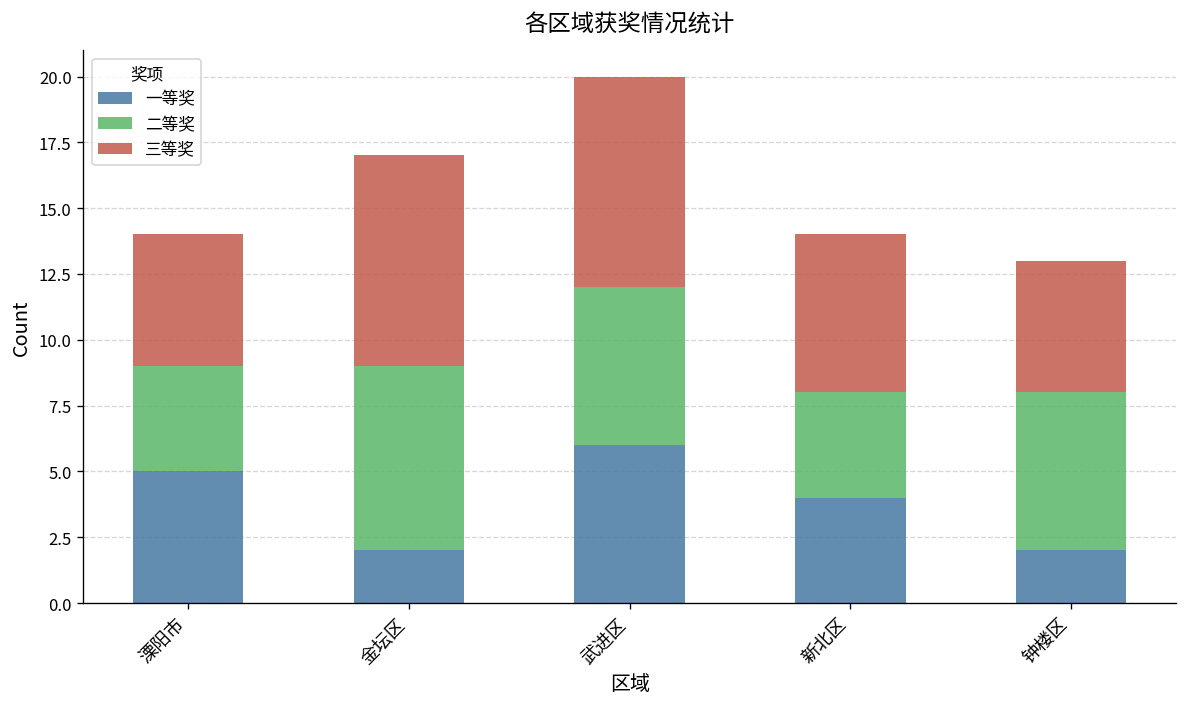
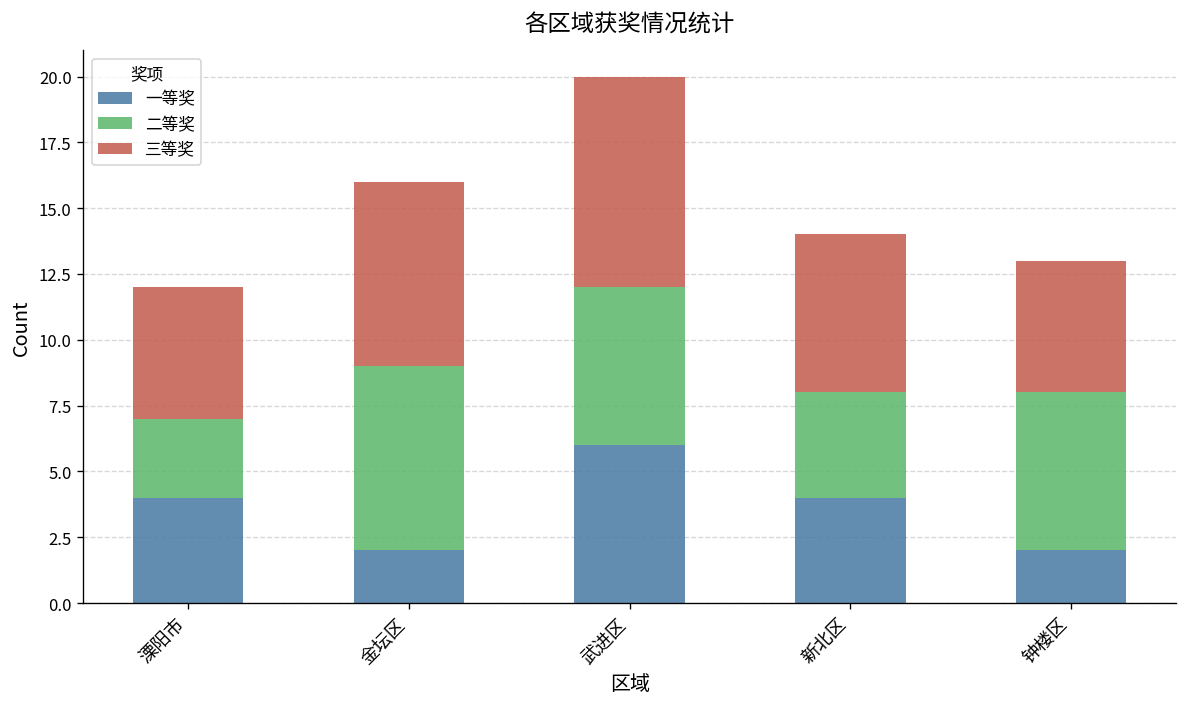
一等奖, 溧阳市: 5 -> 4
二等奖, 溧阳市: 4 -> 3
三等奖, 金坛区: 8 -> 7
